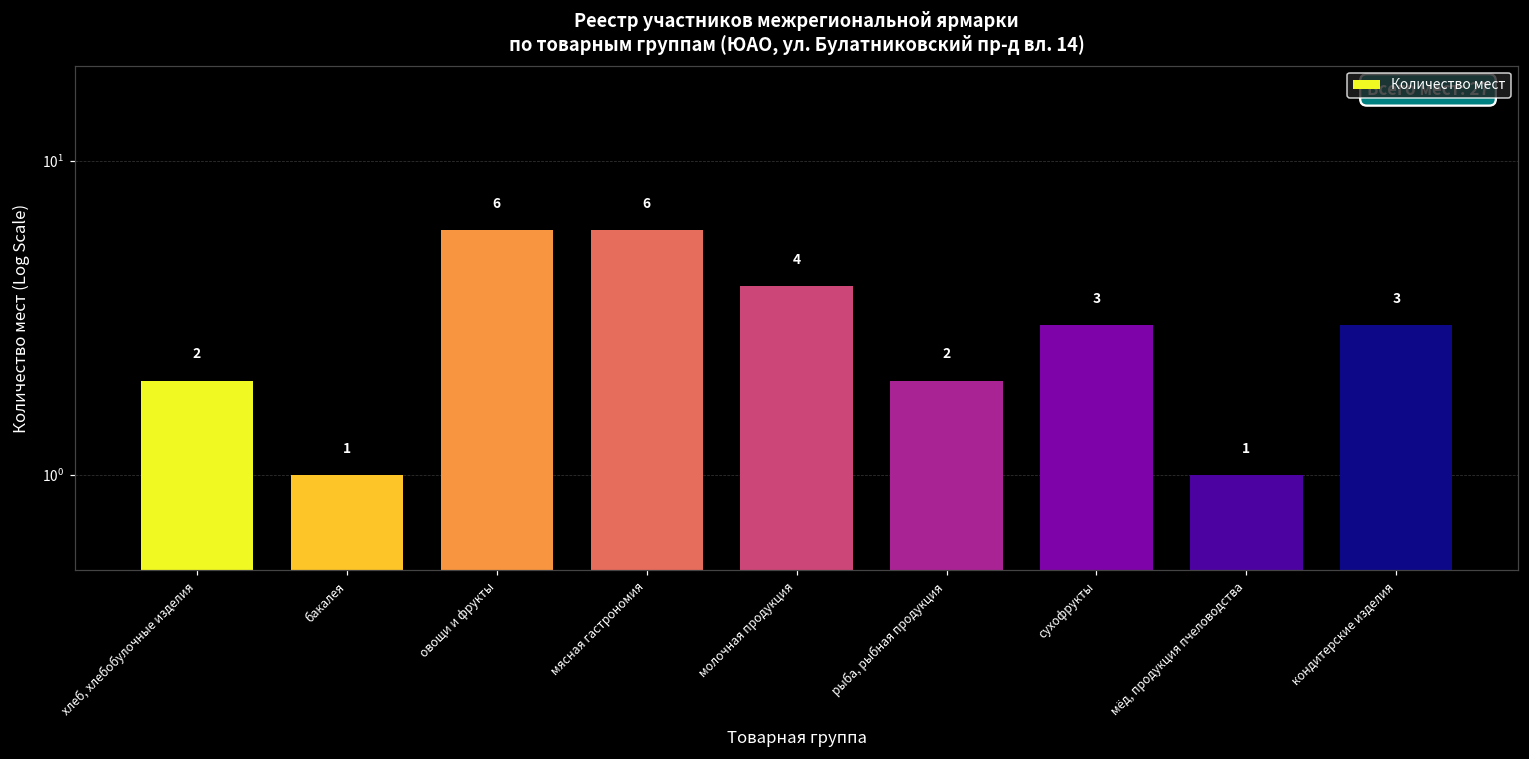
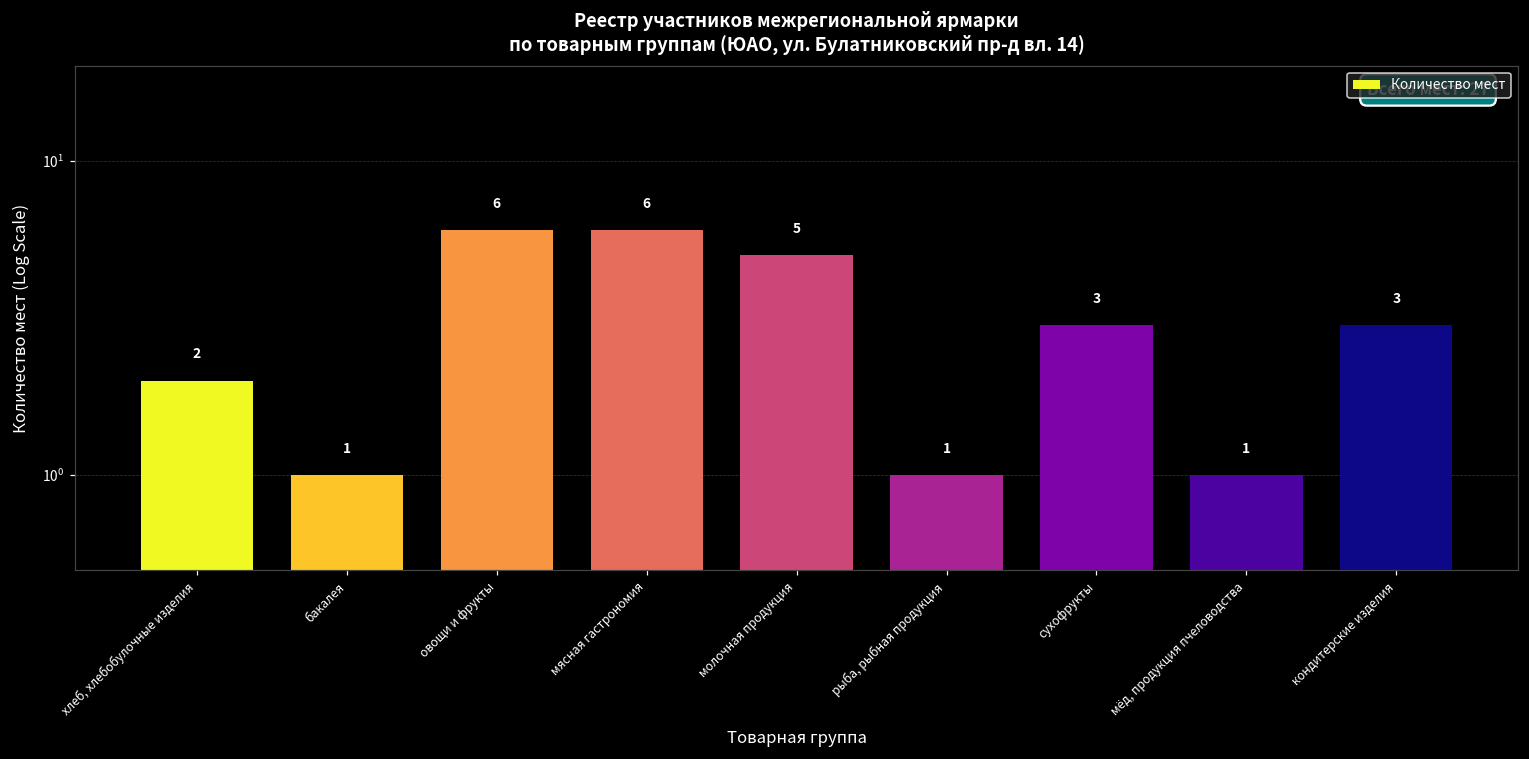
молочная продукция: 4 -> 5
рыба, рыбная продукция: 2 -> 1
